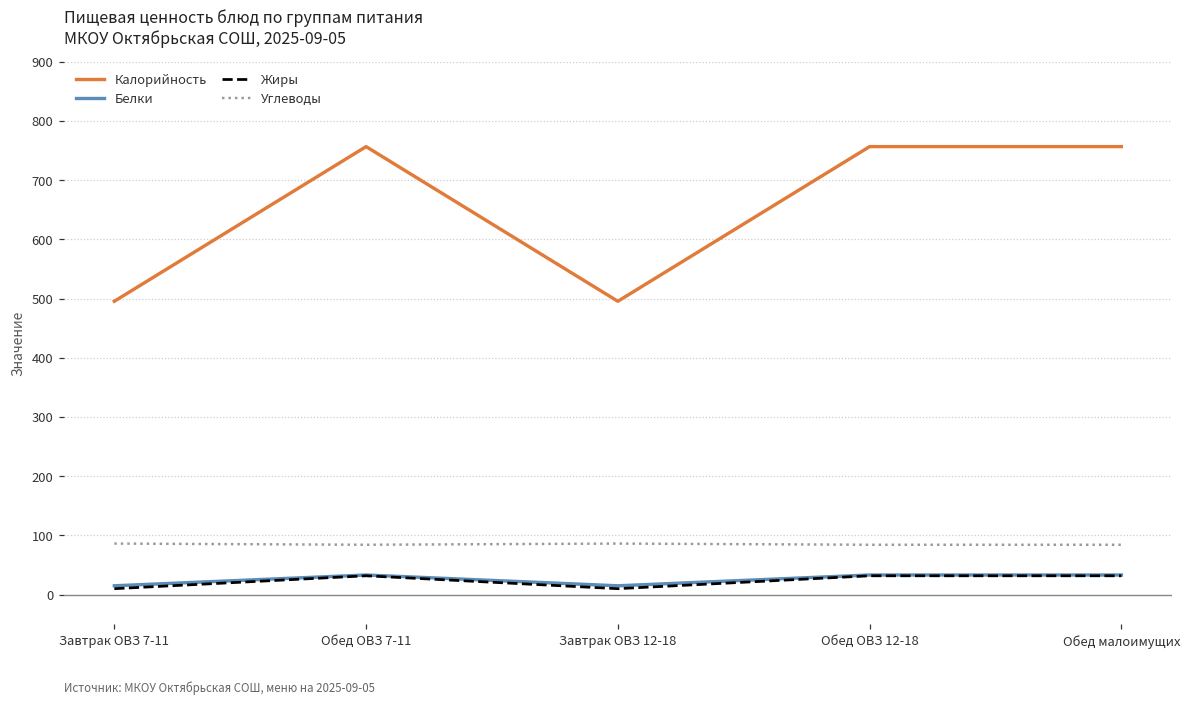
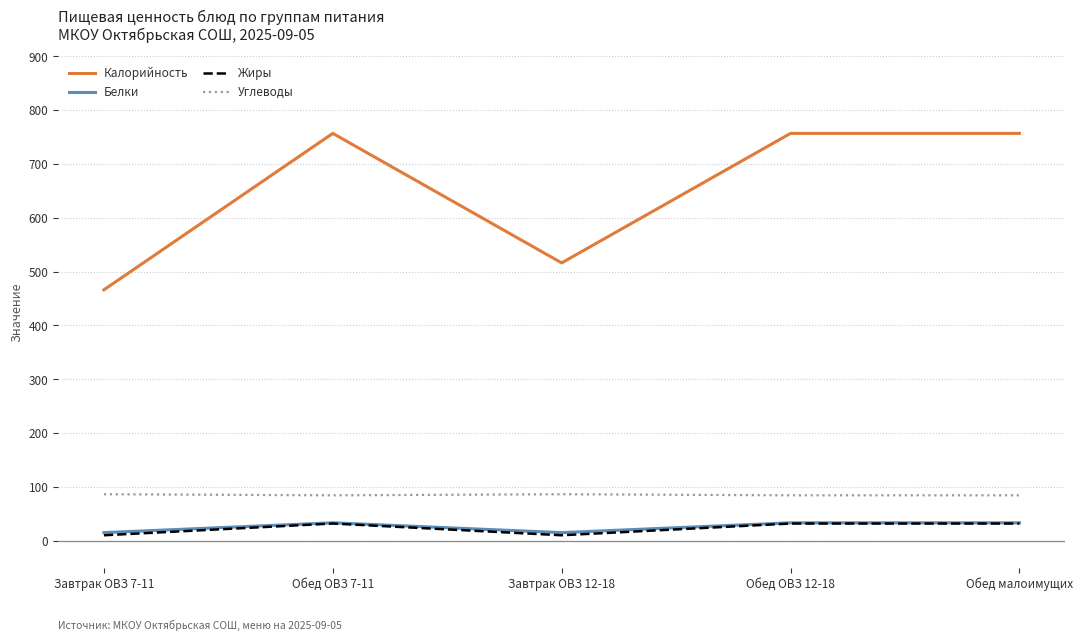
Калорийность, Завтрак ОВЗ 7-11: 500 -> 470
Калорийность, Завтрак ОВЗ 12-18: 500 -> 520
